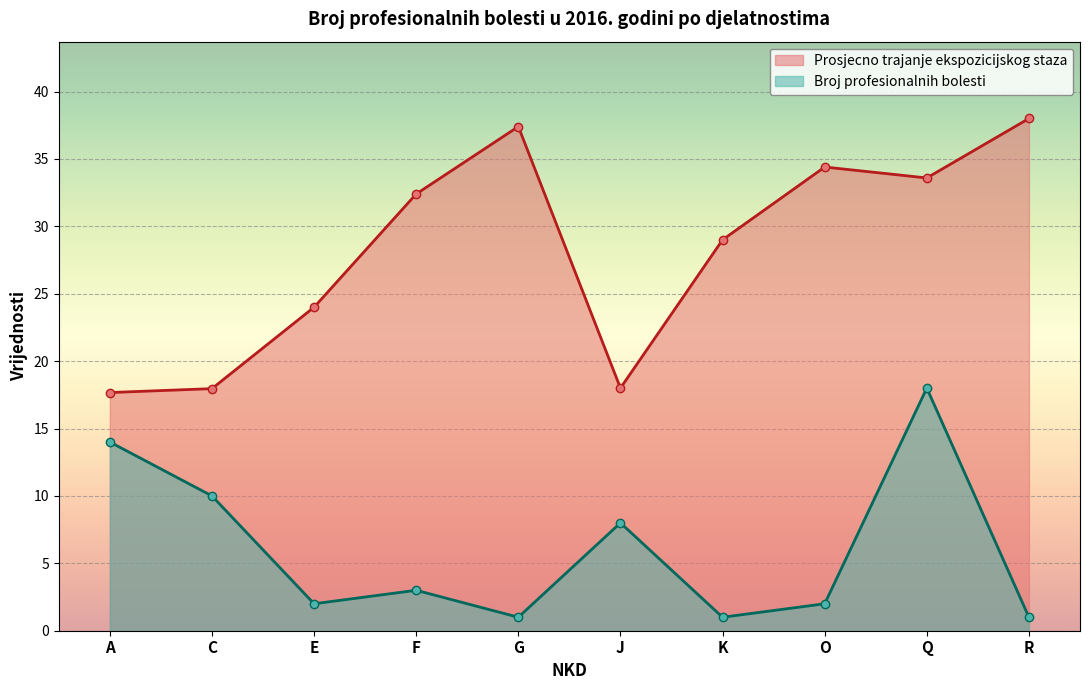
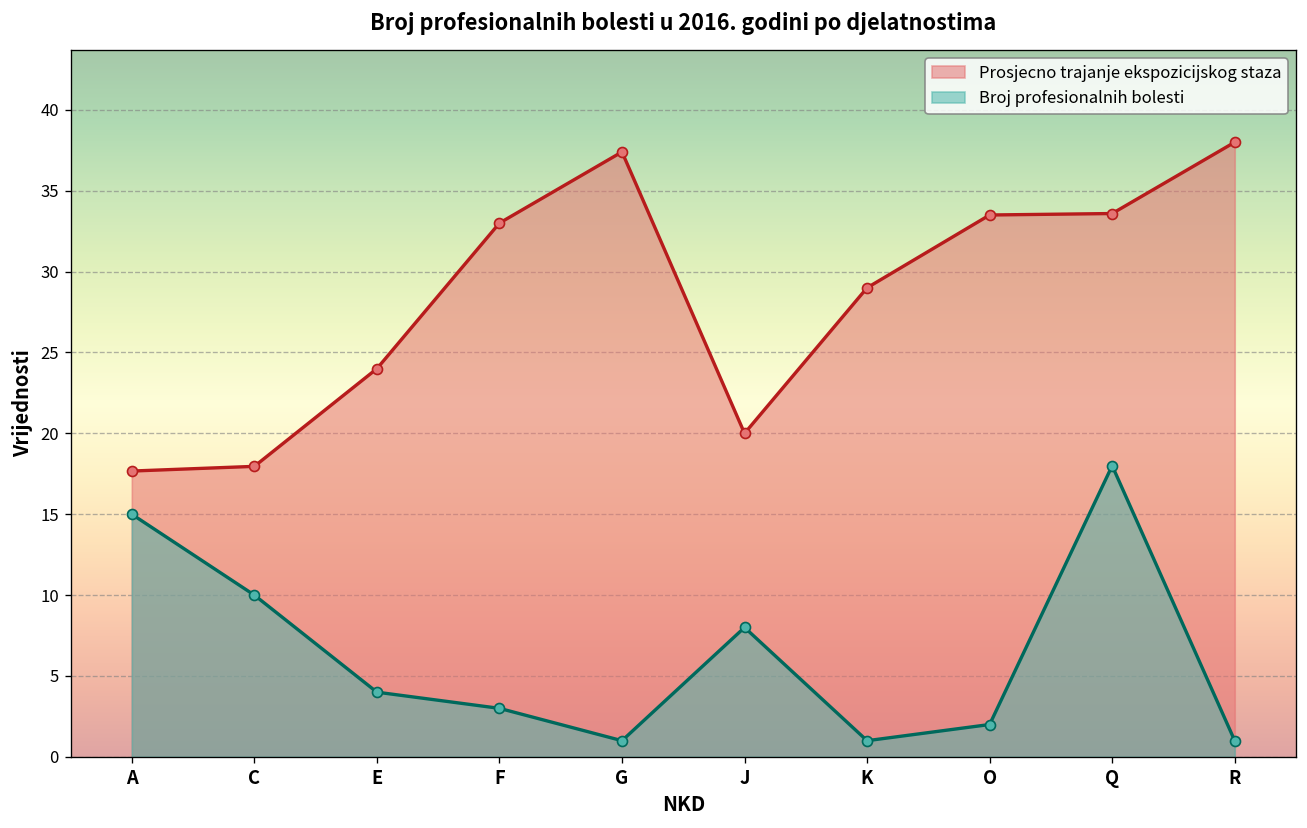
Broj profesionalnih bolesti, A: 14 -> 15
Broj profesionalnih bolesti, E: 2 -> 4
Prosjecno trajanje ekspozicijskog staza, F: 32.4 -> 33.0
Prosjecno trajanje ekspozicijskog staza, J: 18 -> 20
Prosjecno trajanje ekspozicijskog staza, O: 34.4 -> 33.5
